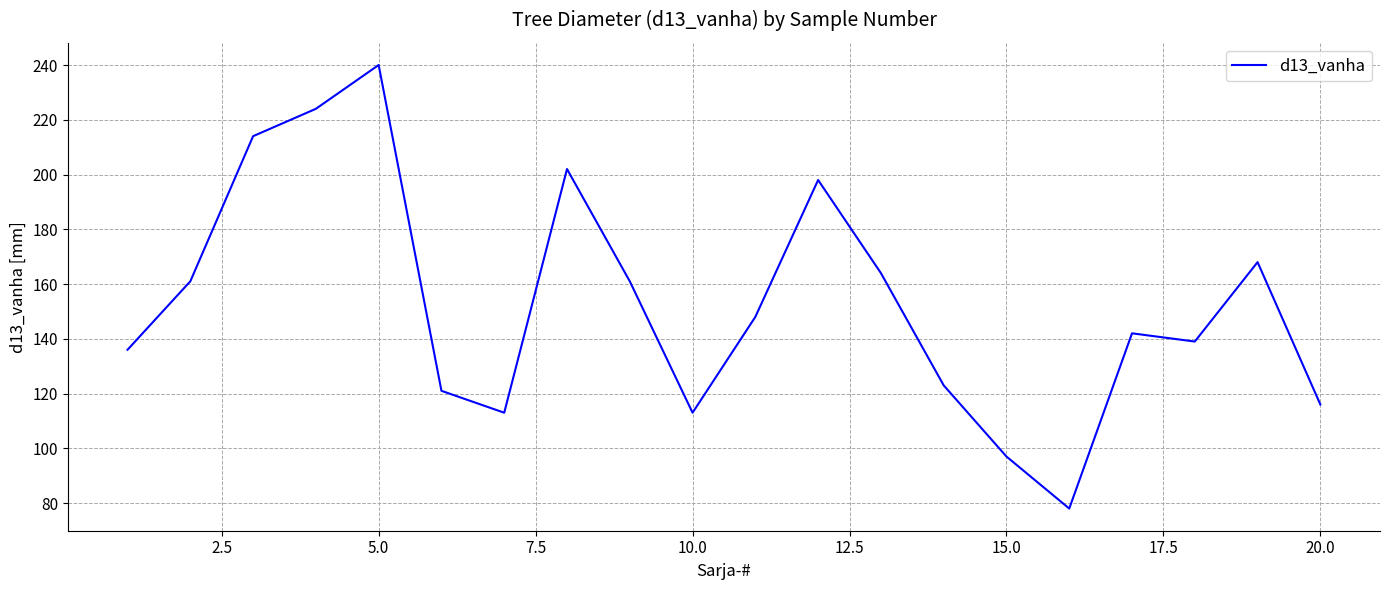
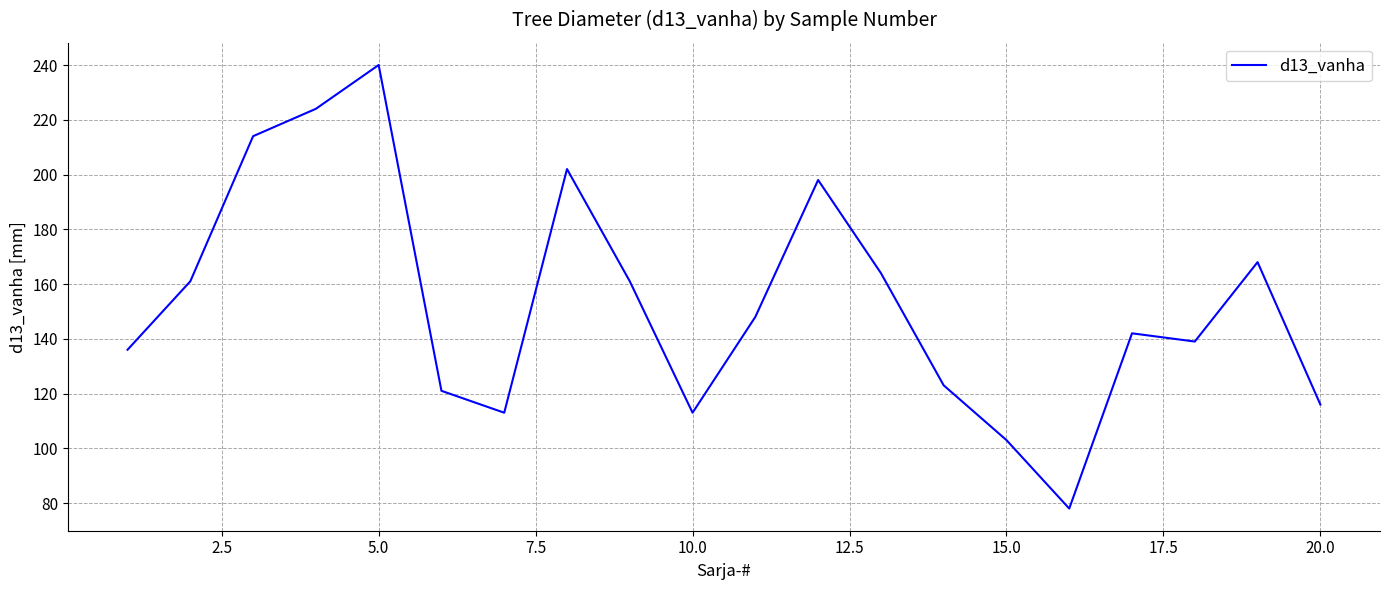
15.0: 97 -> 103
